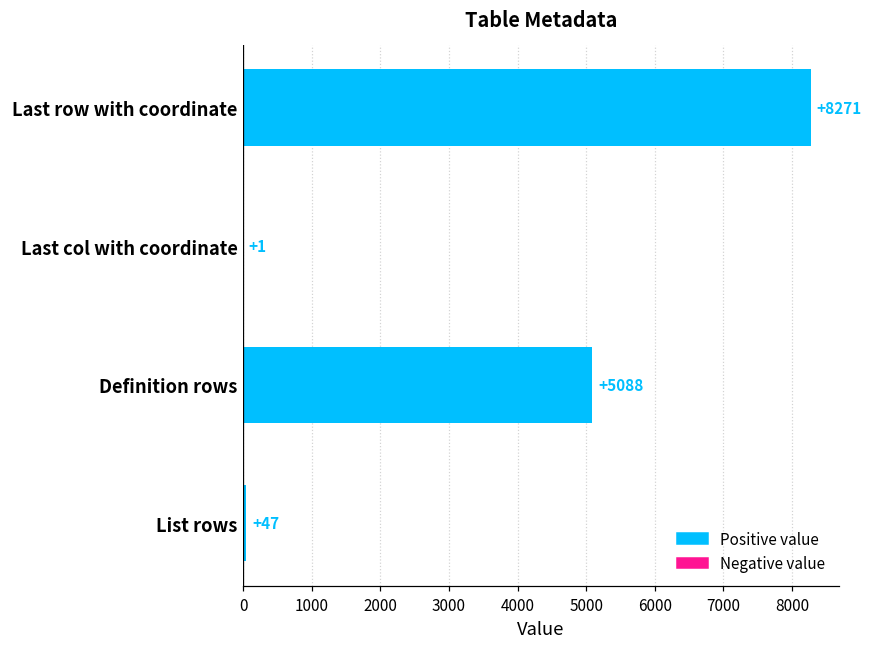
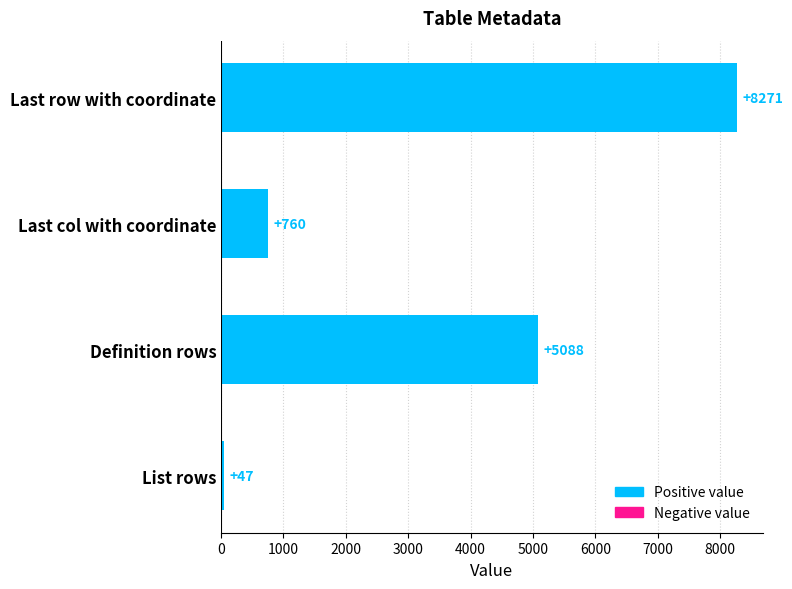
Last col with coordinate: +1 -> +760
